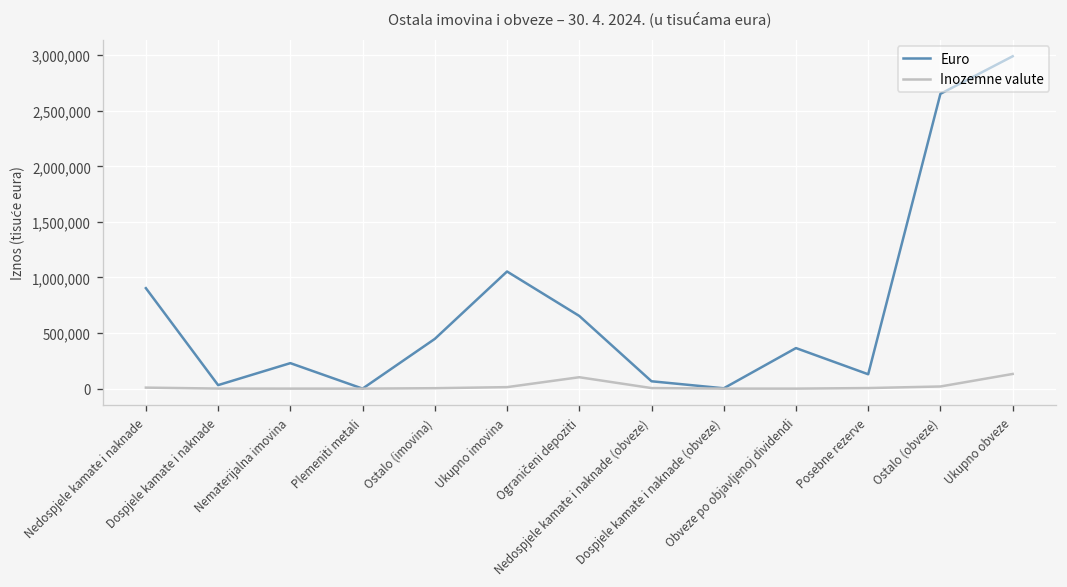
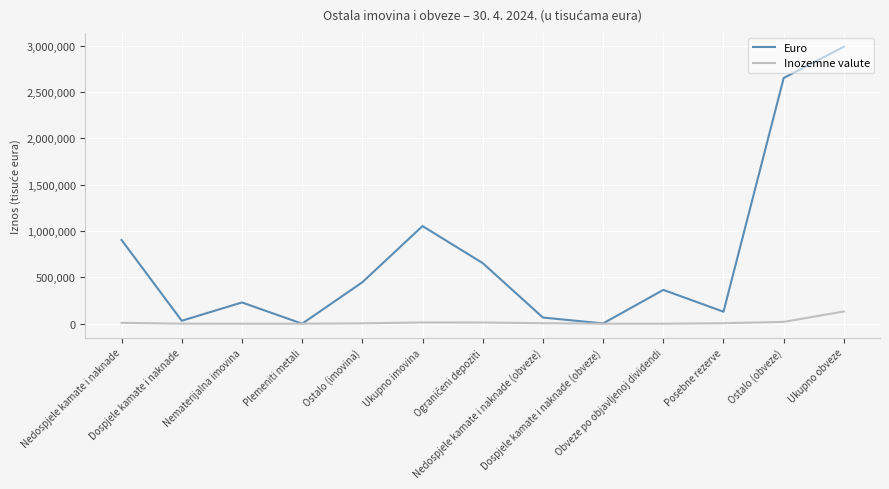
Inozemne valute, Ograničeni depoziti: 100,000 -> 0
